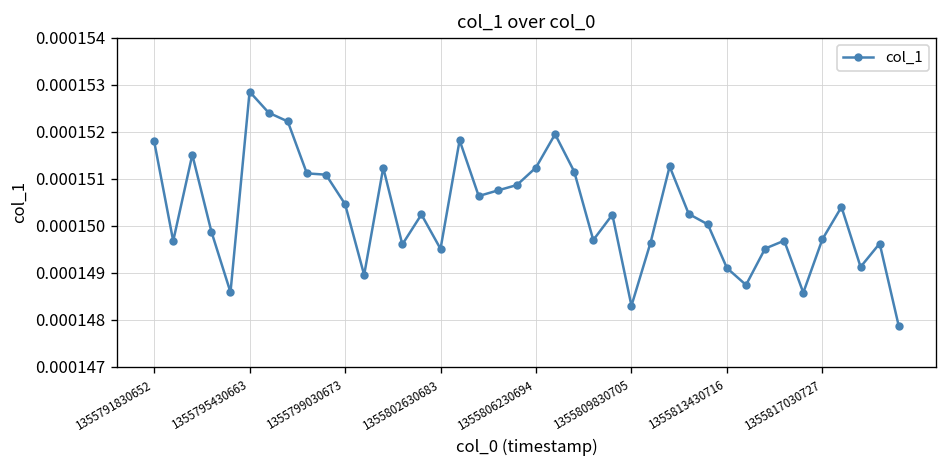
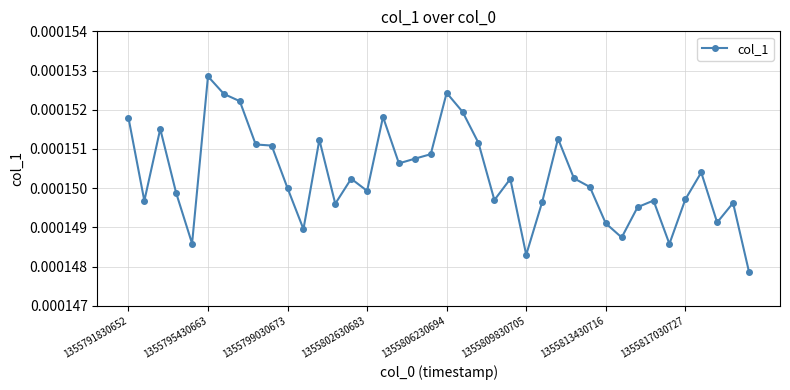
1355799030673: 0.0001505 -> 0.0001500
1355802630683: 0.0001495 -> 0.0001499
1355806230694: 0.0001512 -> 0.0001524
